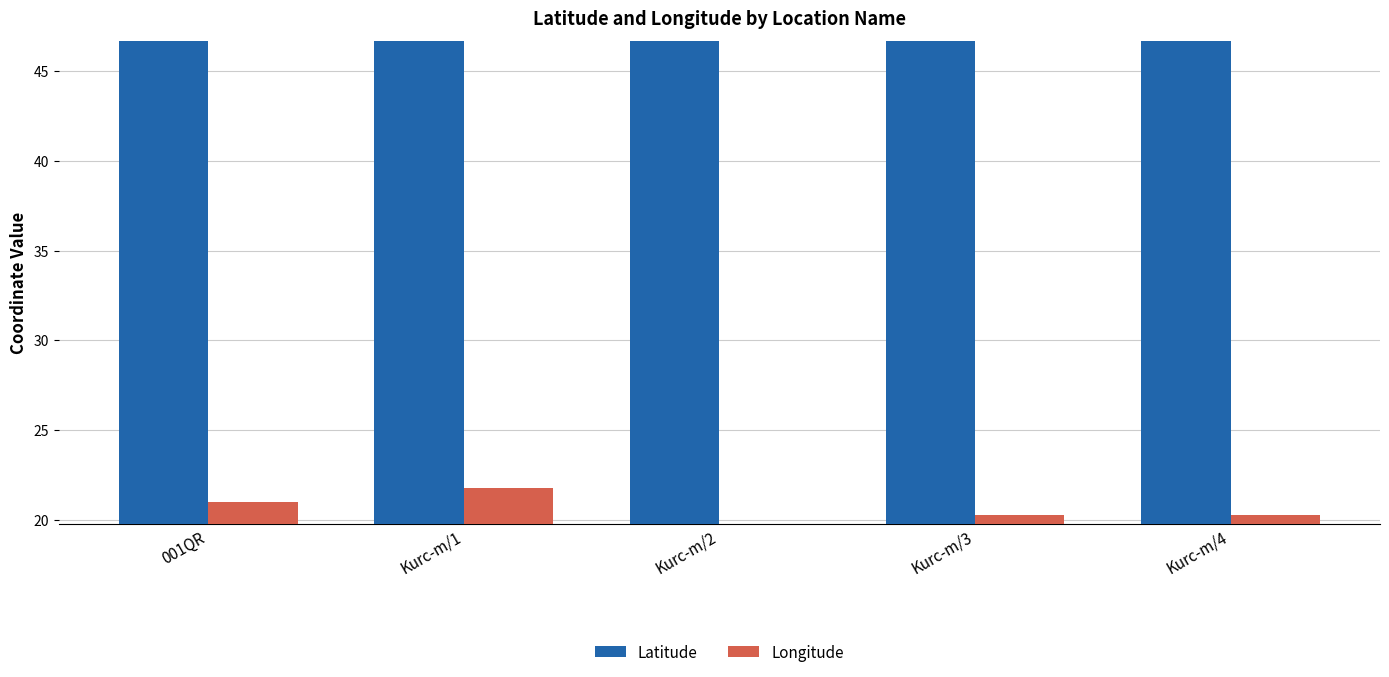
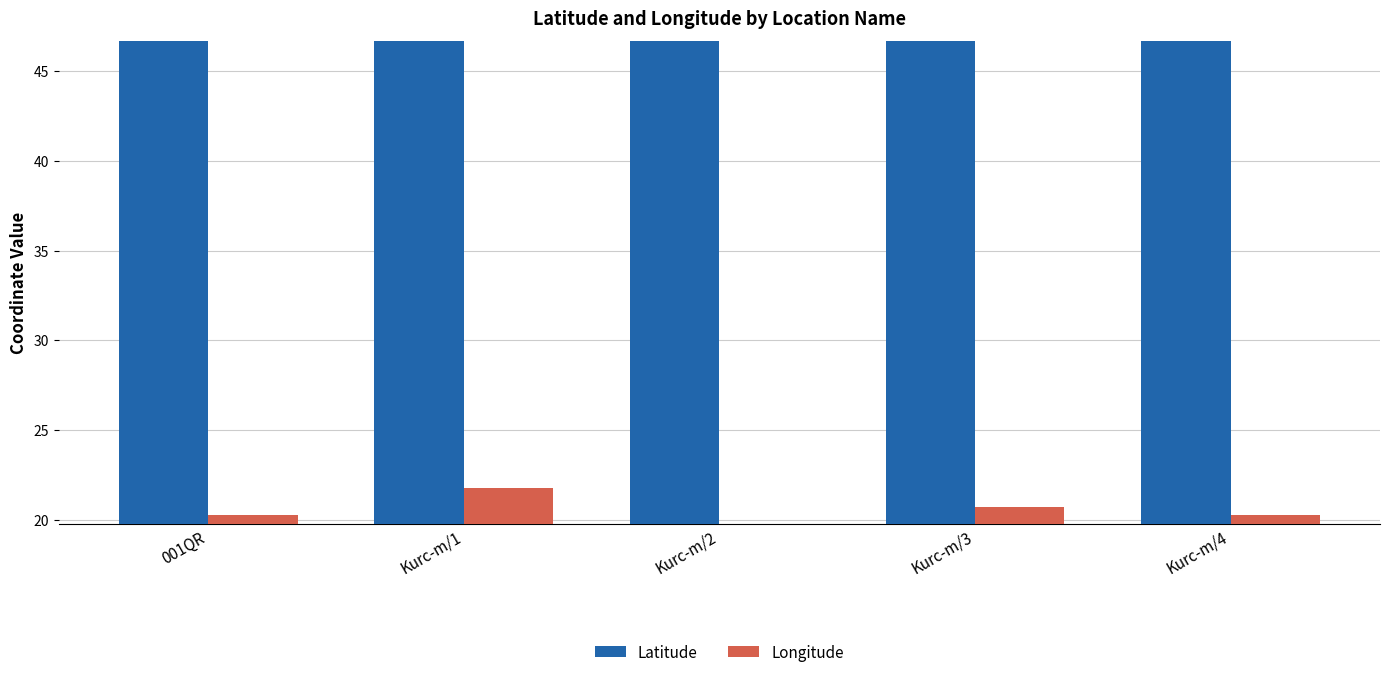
Longitude, 001QR: 21.0 -> 20.3
Longitude, Kurc-m/3: 20.3 -> 20.7
